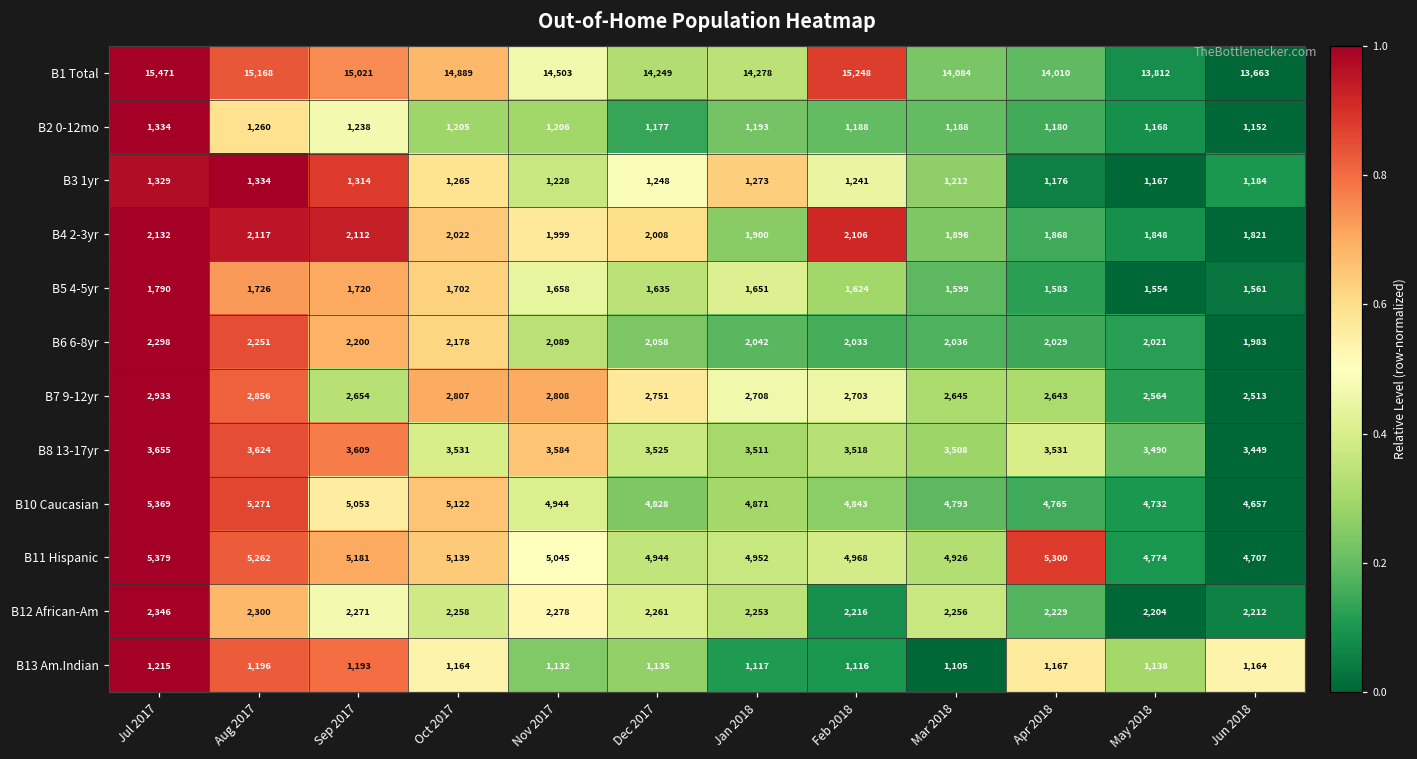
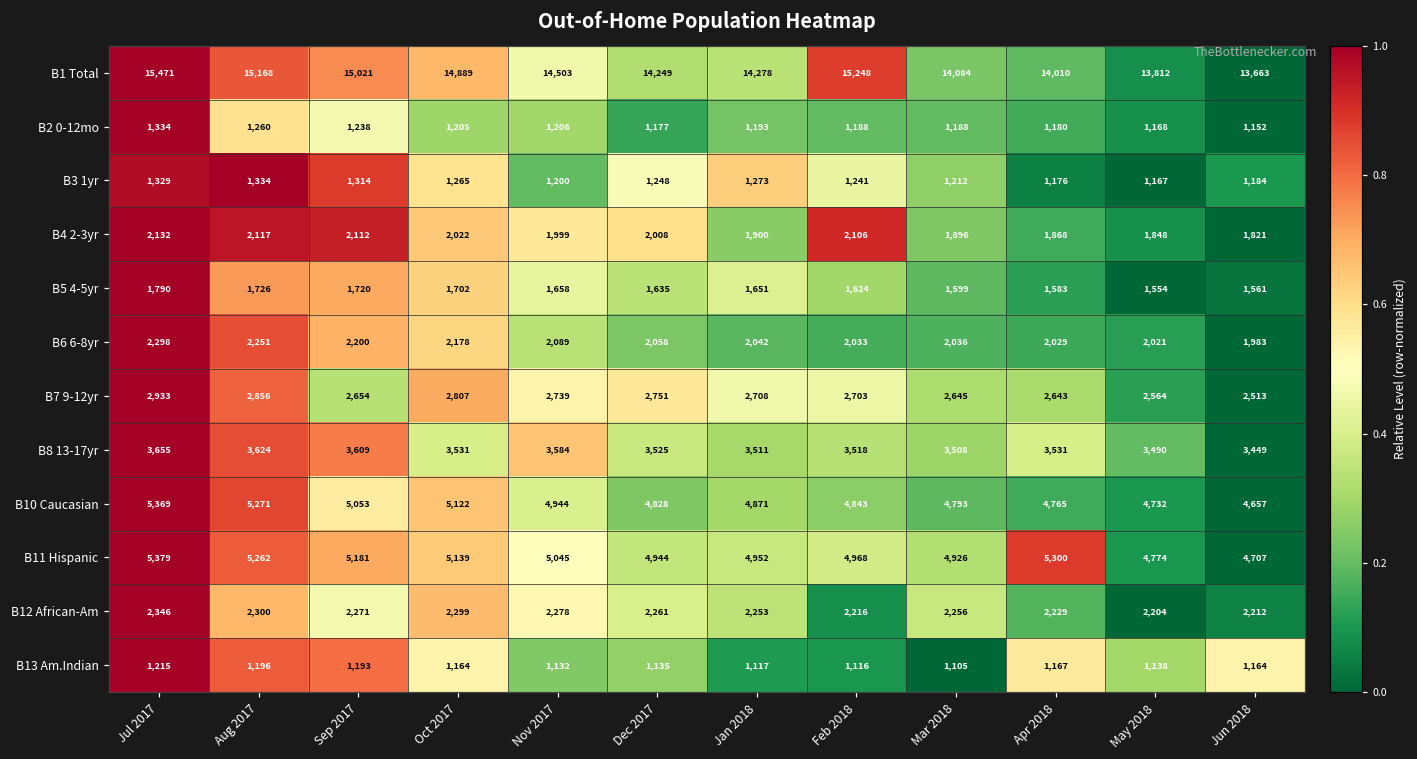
B3 1yr, Nov 2017: 1,228 -> 1,200
B7 9-12yr, Nov 2017: 2,808 -> 2,739
B12 African-Am, Oct 2017: 2,258 -> 2,299
